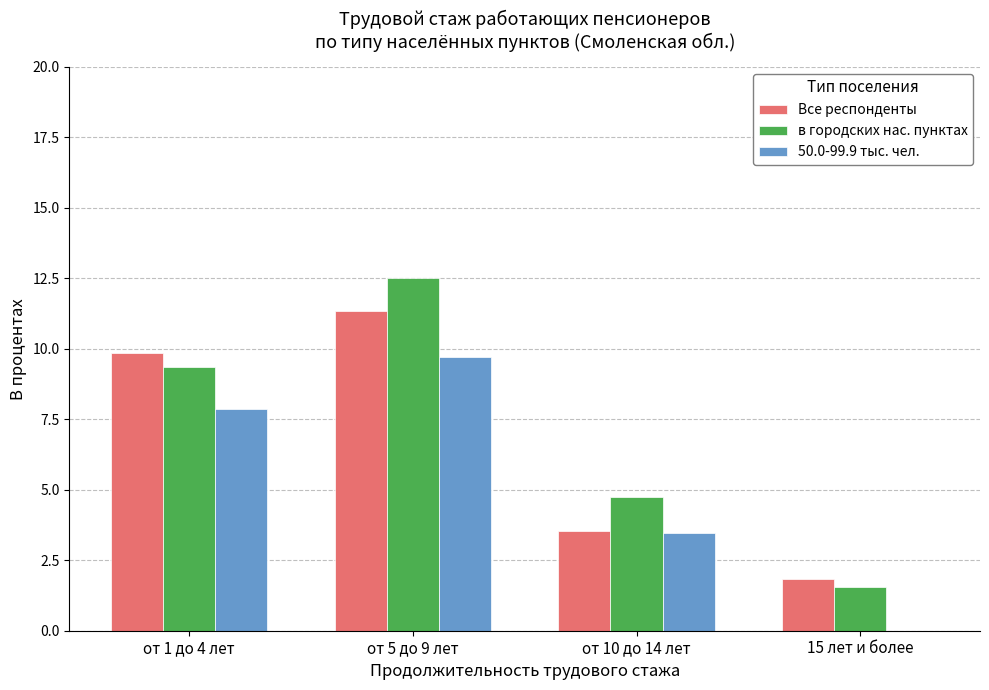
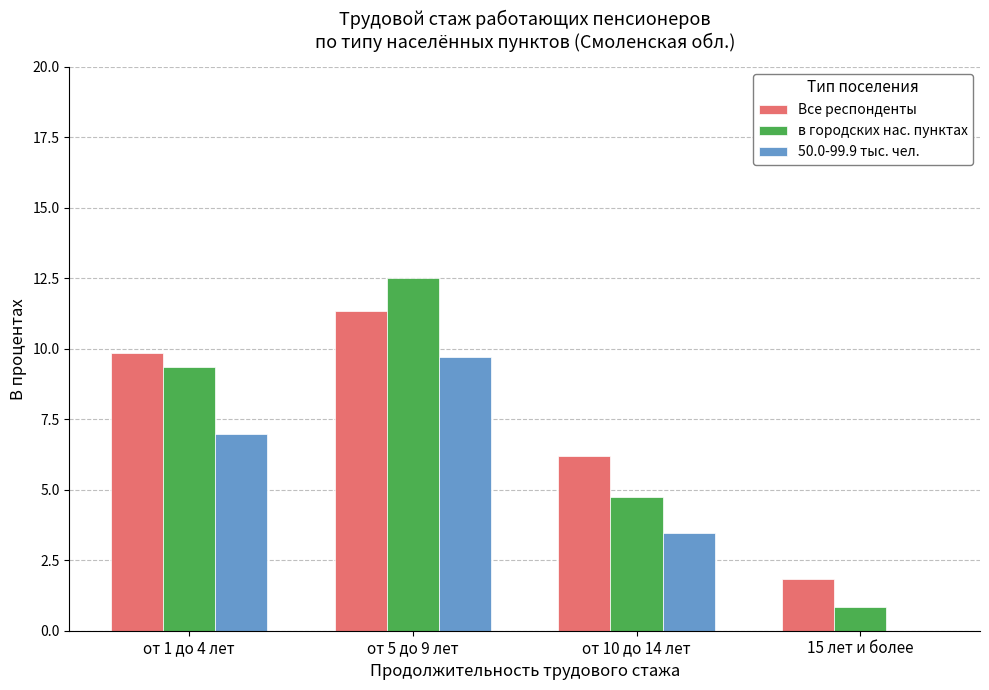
50.0-99.9 тыс. чел., от 1 до 4 лет: 7.9 -> 7.0
Все респонденты, от 10 до 14 лет: 3.6 -> 6.2
в городских нас. пунктах, 15 лет и более: 1.5 -> 0.8
